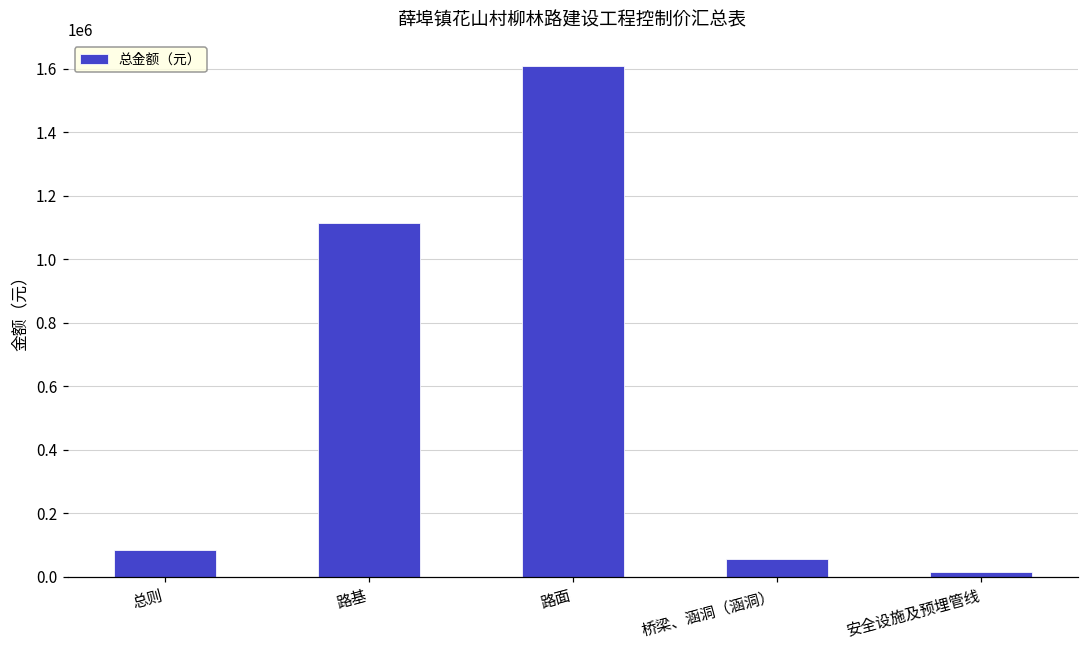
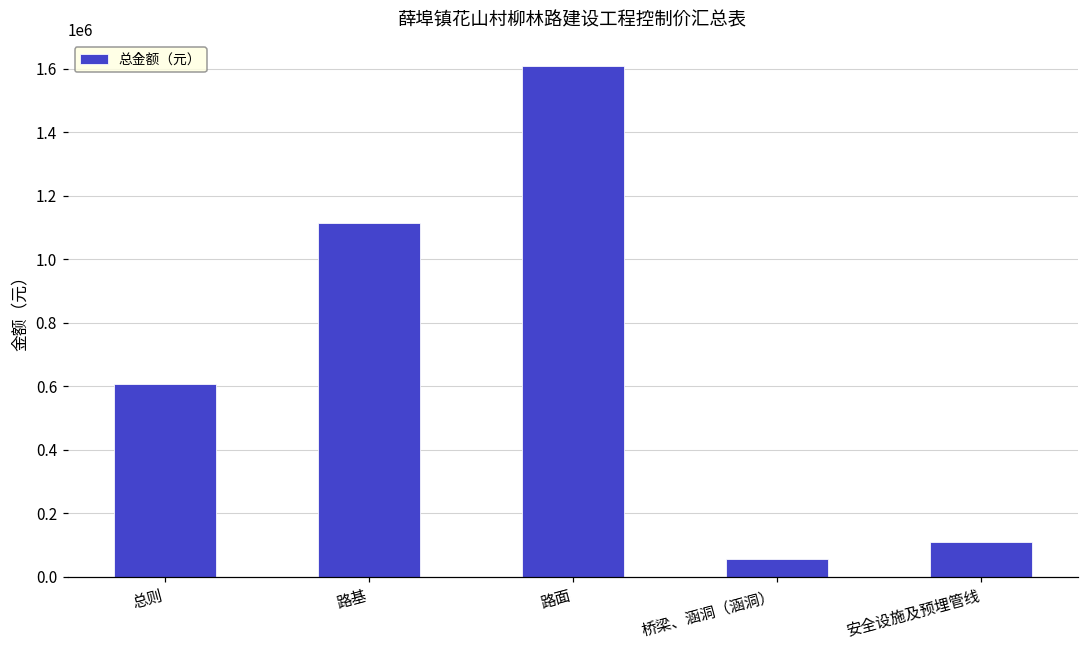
总则: 80000 -> 610000
安全设施及预埋管线: 10000 -> 110000
